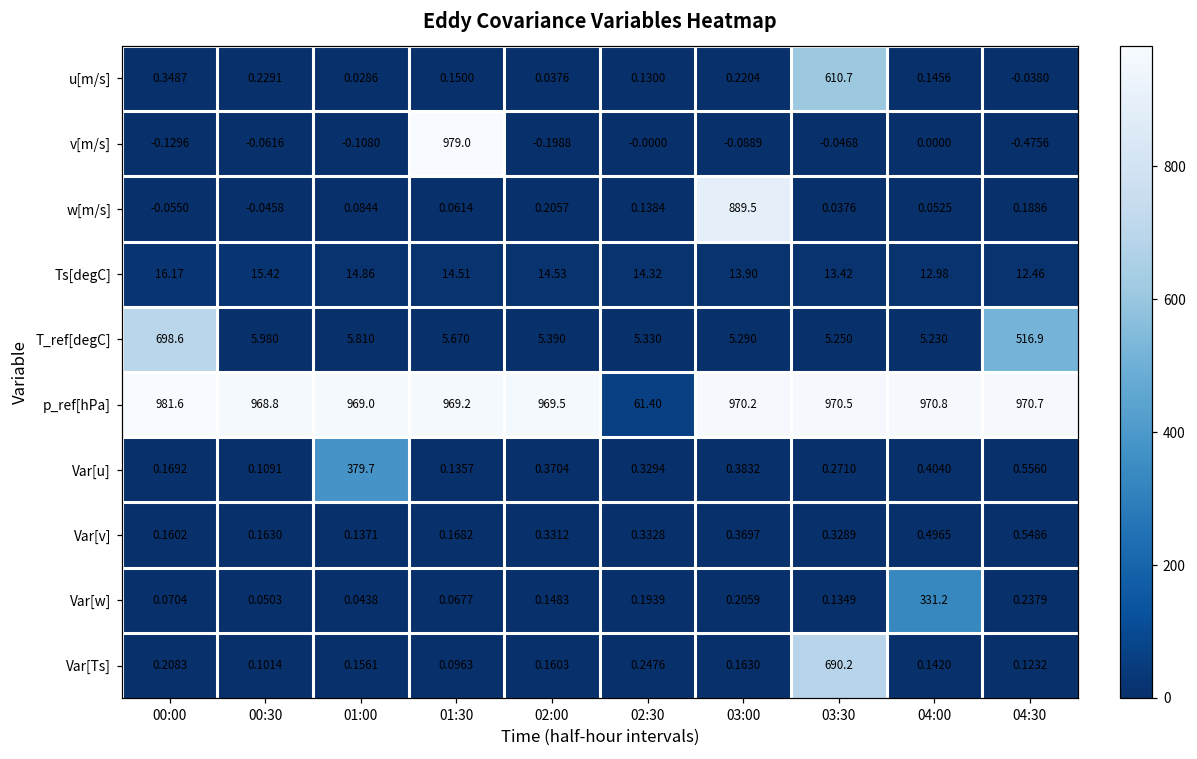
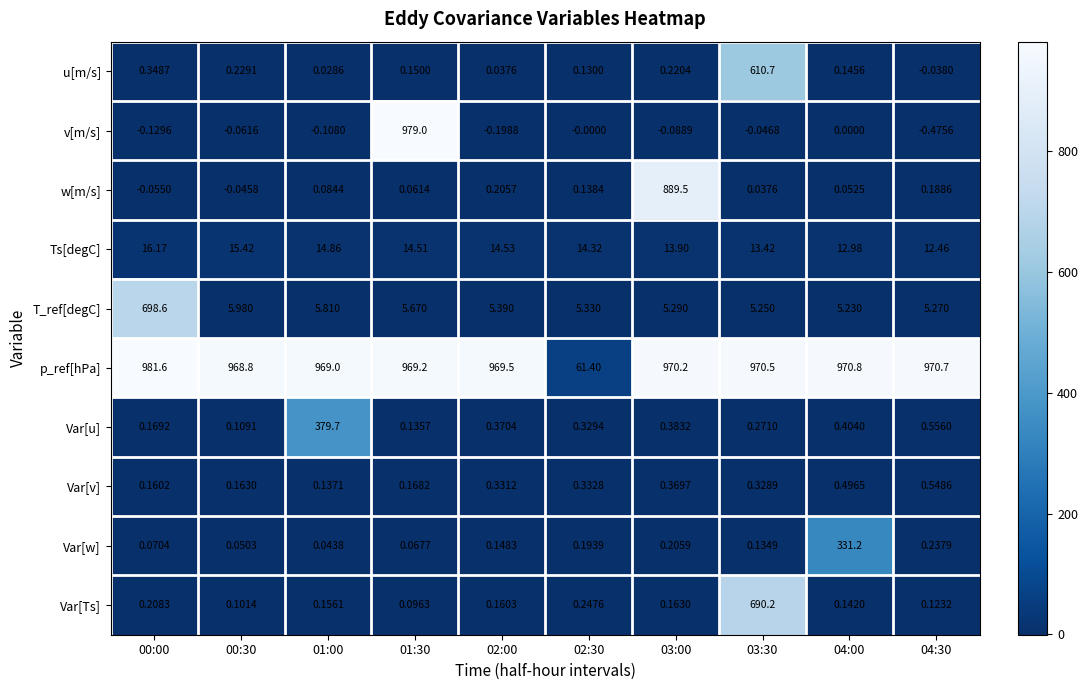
T_ref[degC], 04:30: 516.9 -> 5.270
